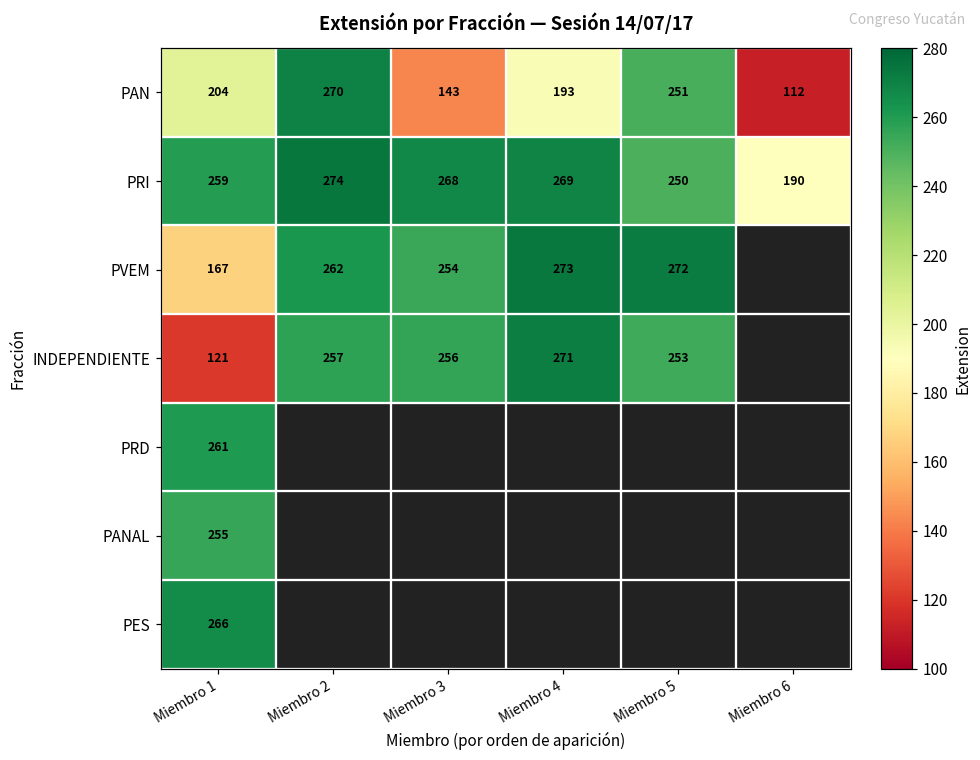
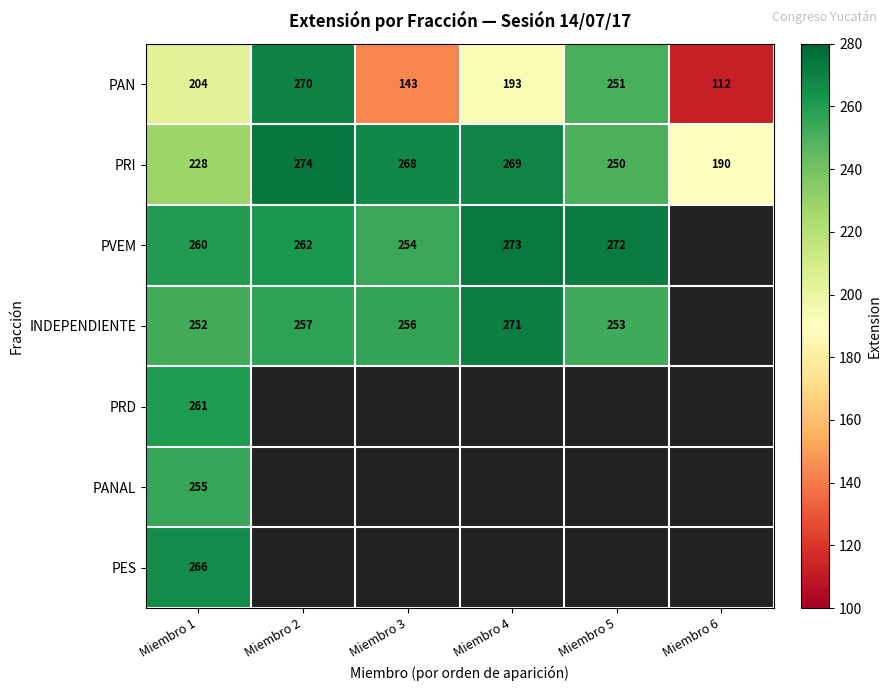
PRI, Miembro 1: 259 -> 228
PVEM, Miembro 1: 167 -> 260
INDEPENDIENTE, Miembro 1: 121 -> 252
